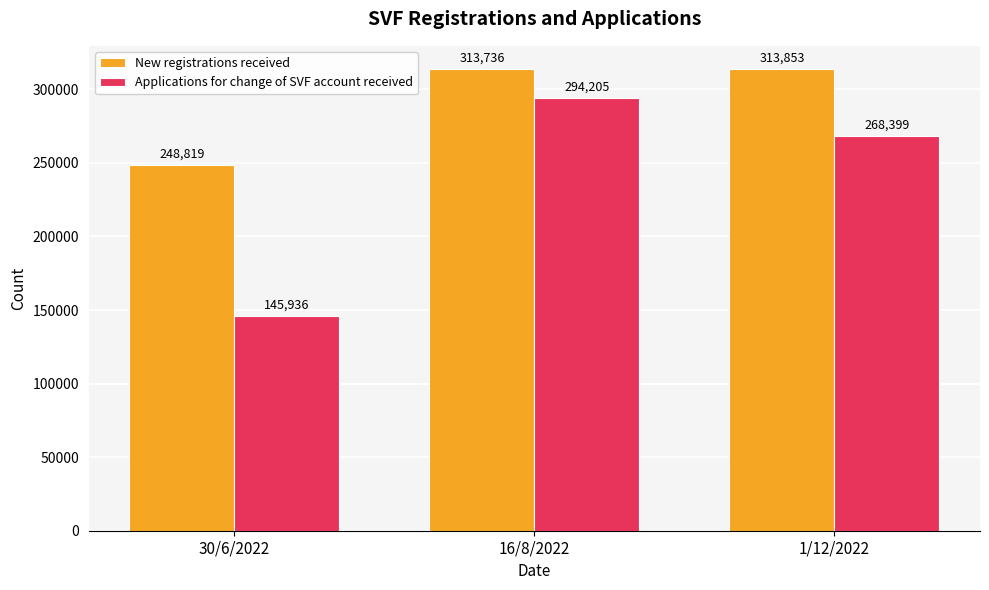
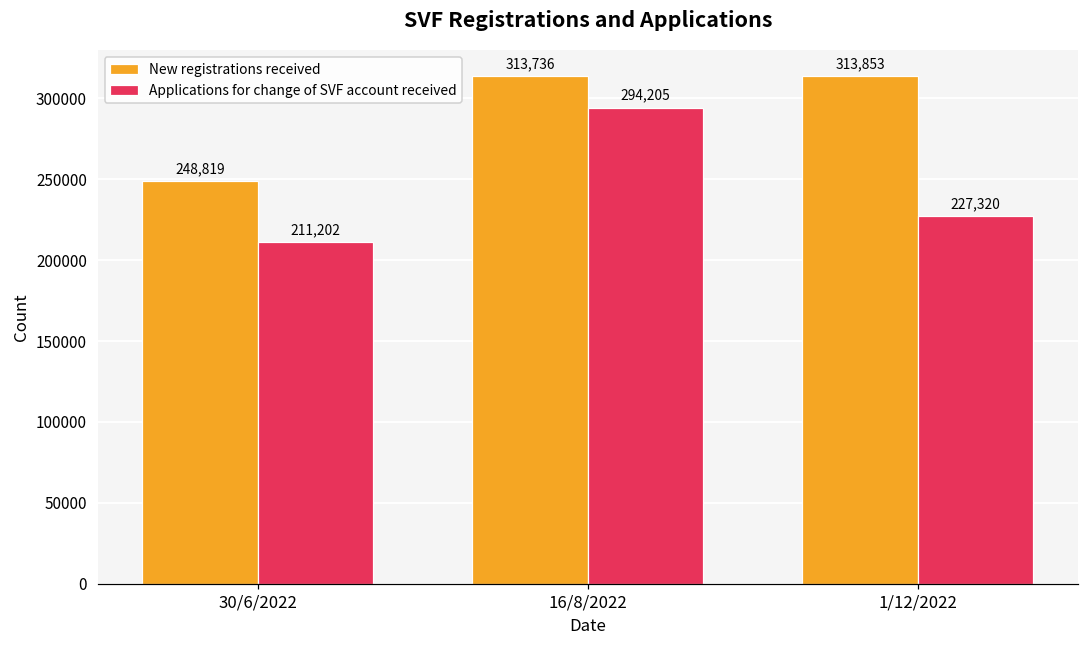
Applications for change of SVF account received, 30/6/2022: 145,936 -> 211,202
Applications for change of SVF account received, 1/12/2022: 268,399 -> 227,320
